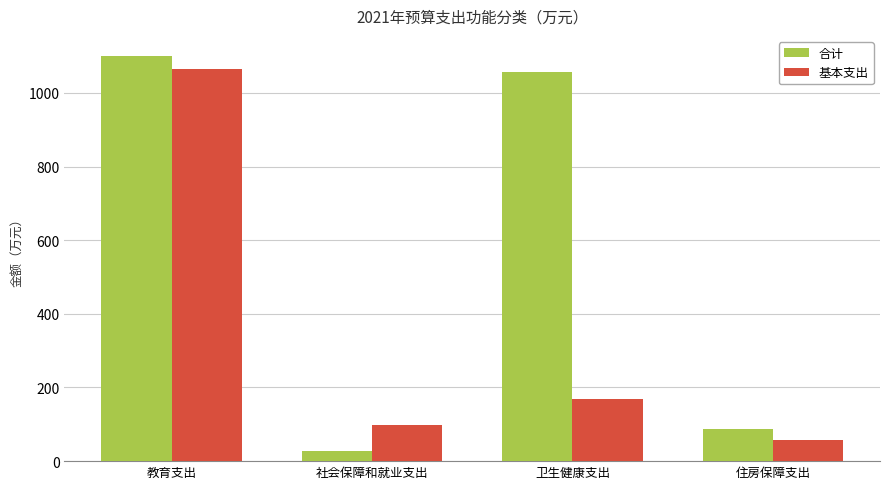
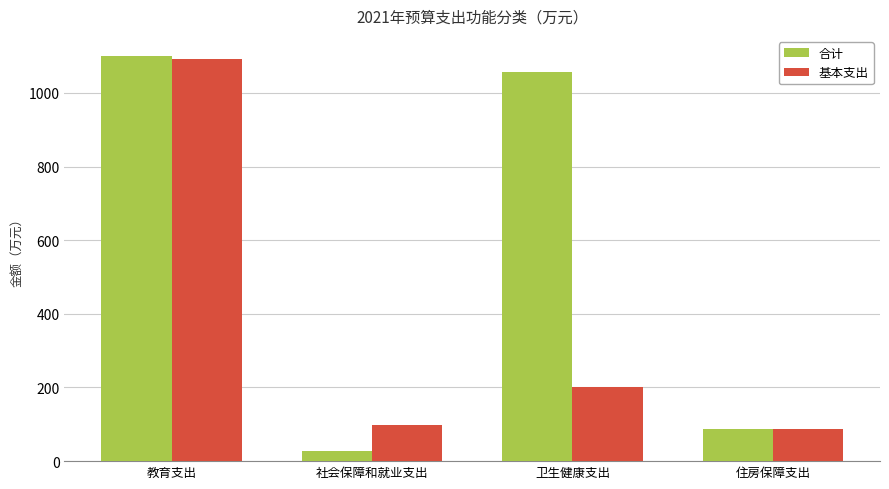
基本支出, 教育支出: 1060 -> 1090
基本支出, 卫生健康支出: 170 -> 200
基本支出, 住房保障支出: 60 -> 90
